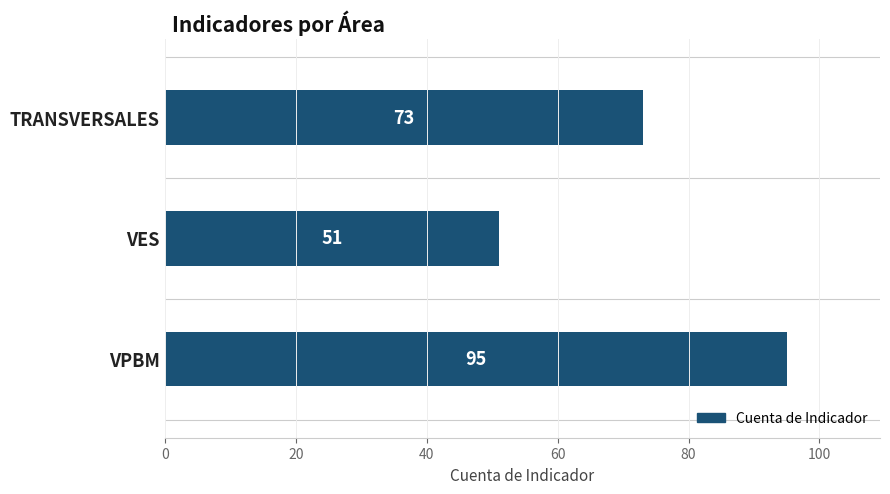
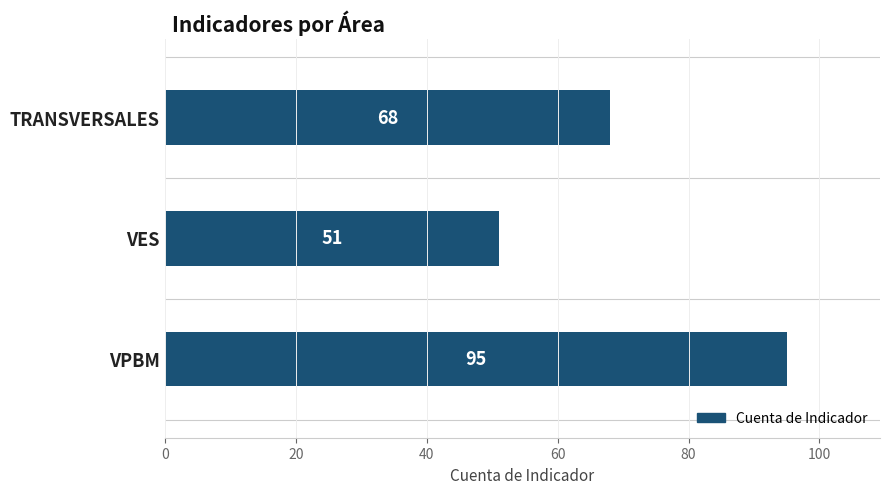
TRANSVERSALES: 73 -> 68
